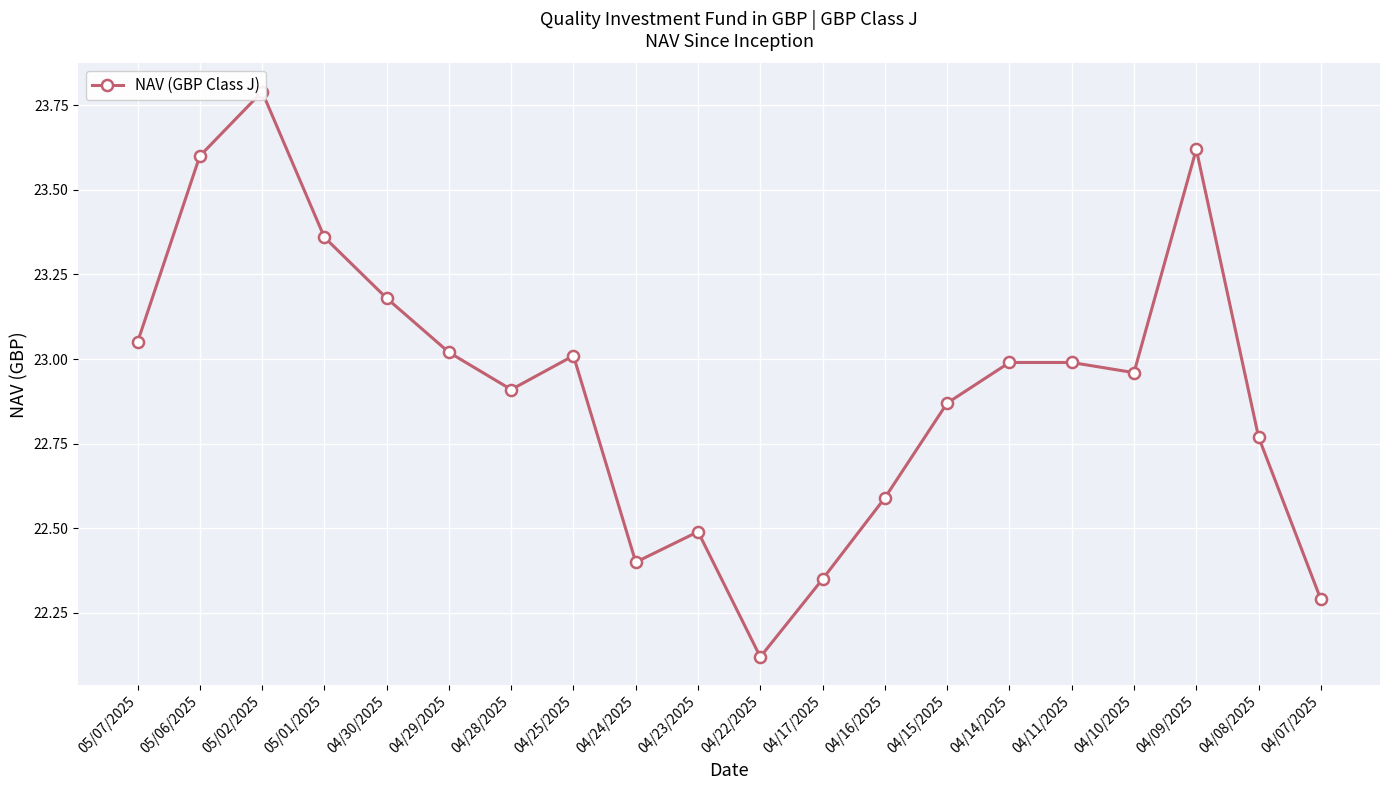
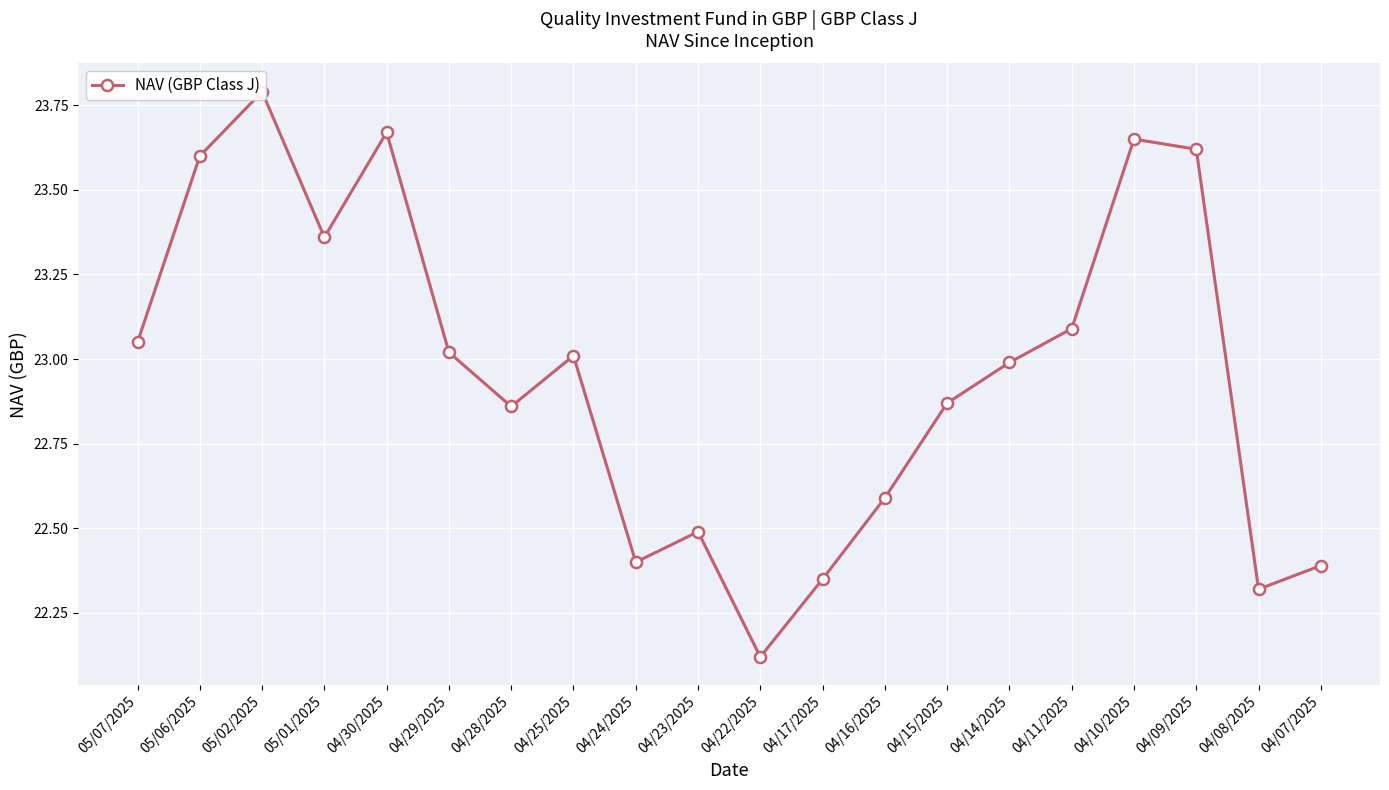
04/30/2025: 23.18 -> 23.67
04/28/2025: 22.91 -> 22.86
04/11/2025: 22.99 -> 23.09
04/10/2025: 22.96 -> 23.65
04/08/2025: 22.77 -> 22.32
04/07/2025: 22.29 -> 22.39
